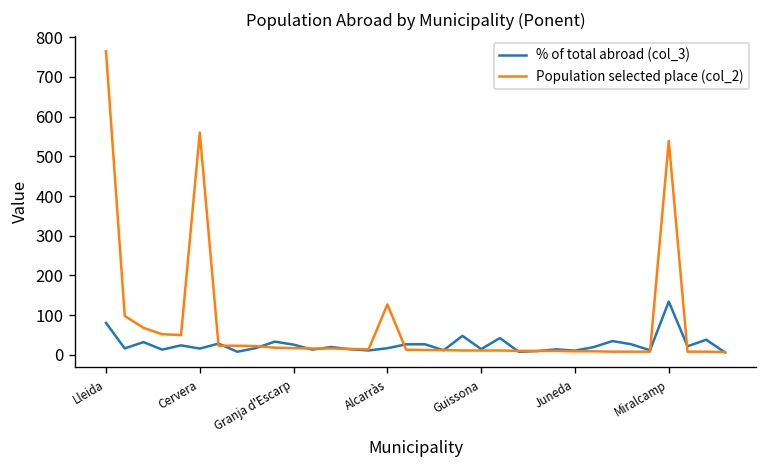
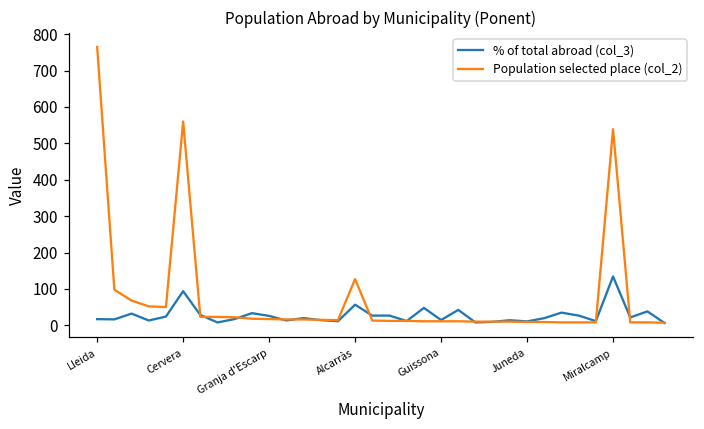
% of total abroad (col_3), Lleida: 80 -> 20
% of total abroad (col_3), Cervera: 20 -> 90
% of total abroad (col_3), Alcarràs: 20 -> 60
